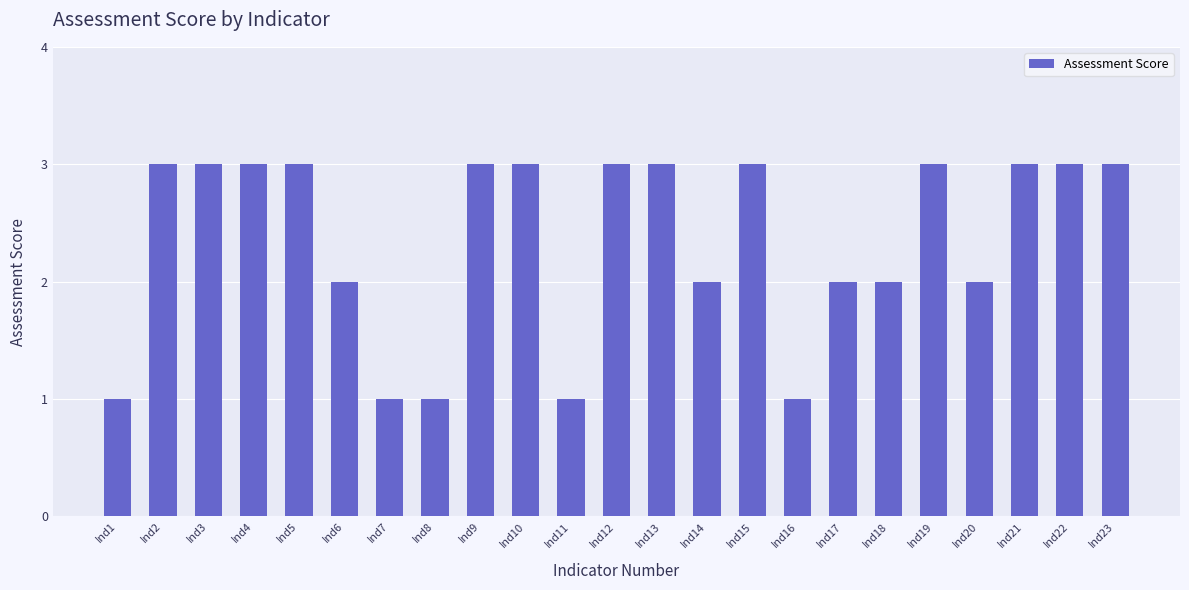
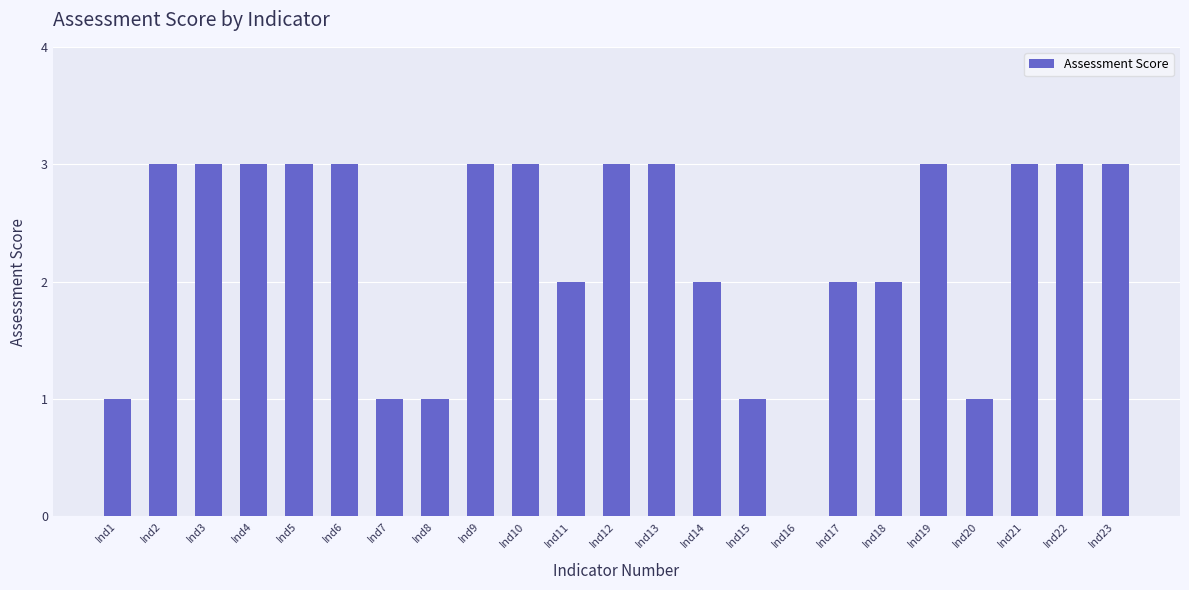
Ind6: 2 -> 3
Ind11: 1 -> 2
Ind15: 3 -> 1
Ind16: 1 -> 0
Ind20: 2 -> 1
